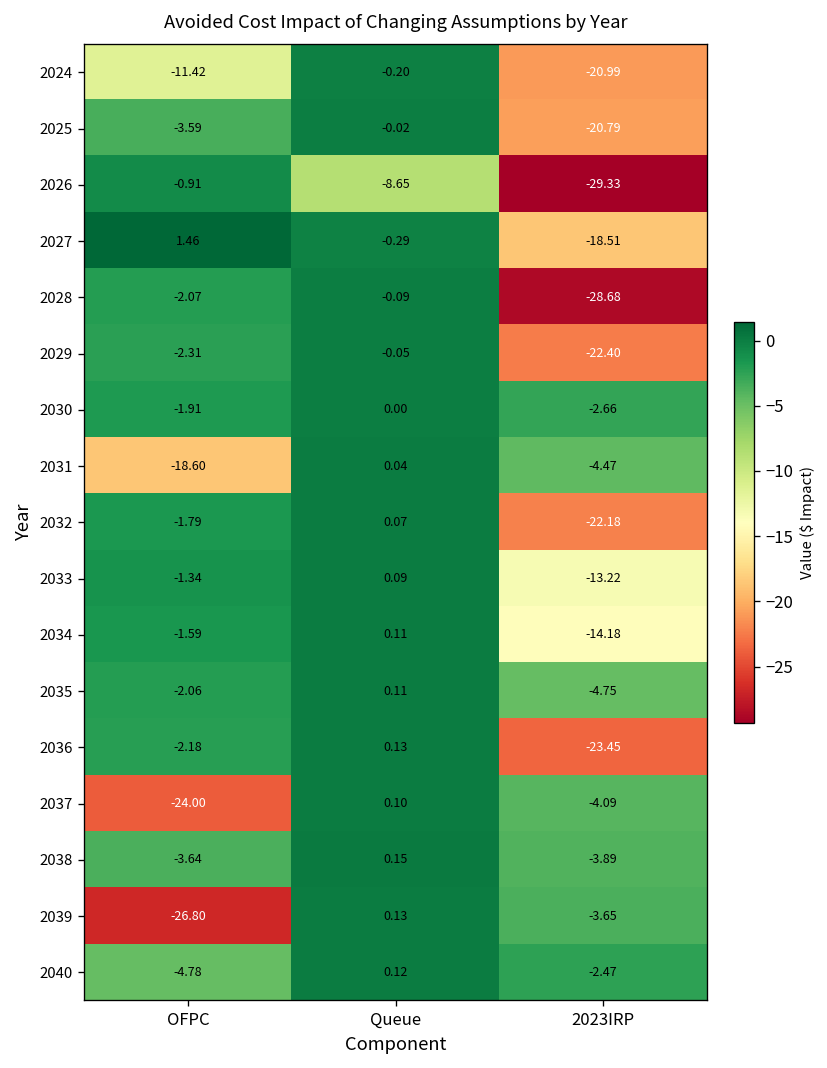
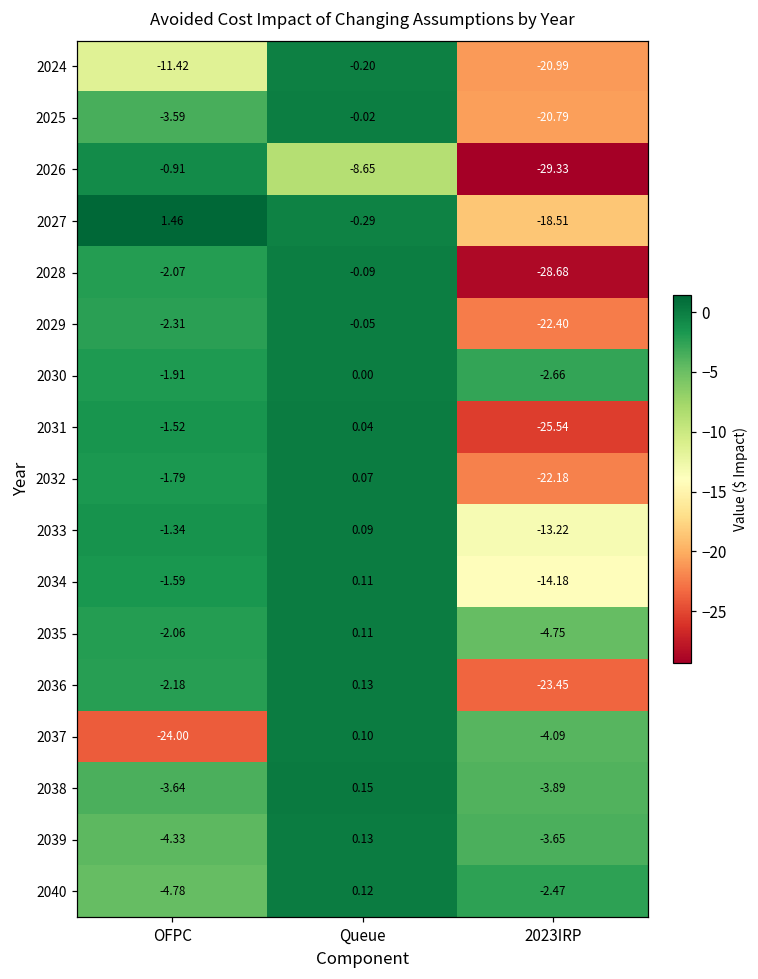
2031, OFPC: -18.60 -> -1.52
2031, 2023IRP: -4.47 -> -25.54
2039, OFPC: -26.80 -> -4.33
